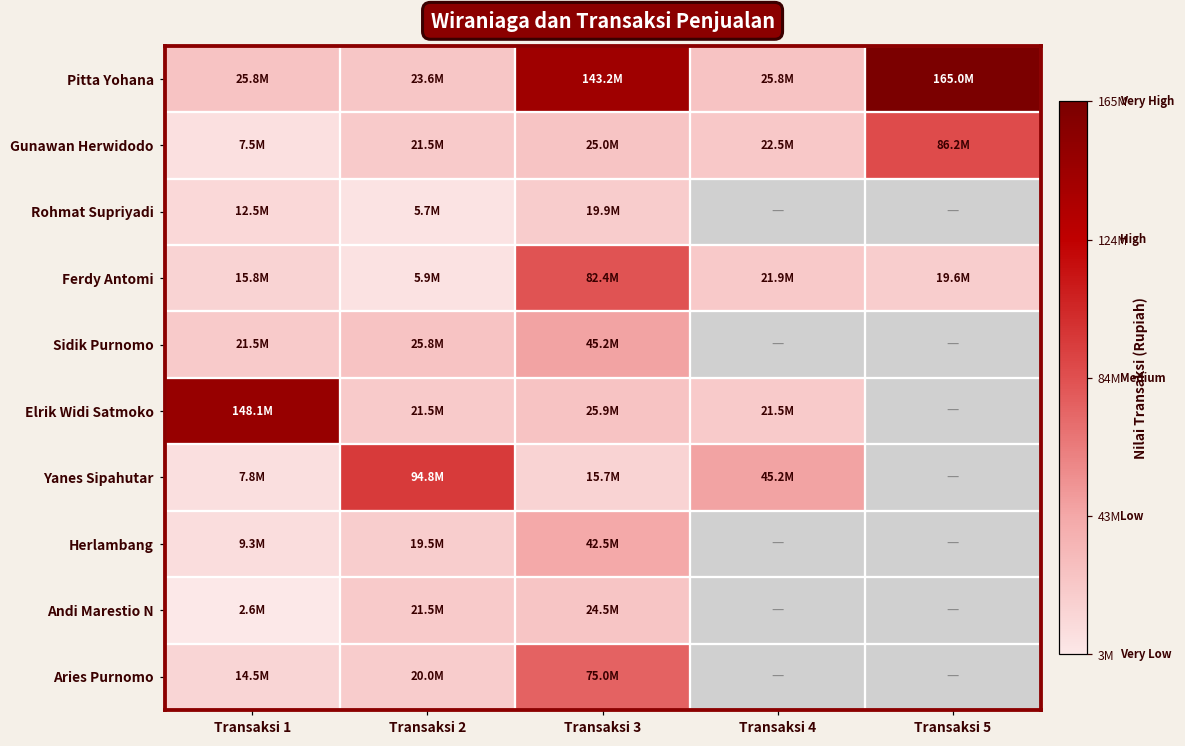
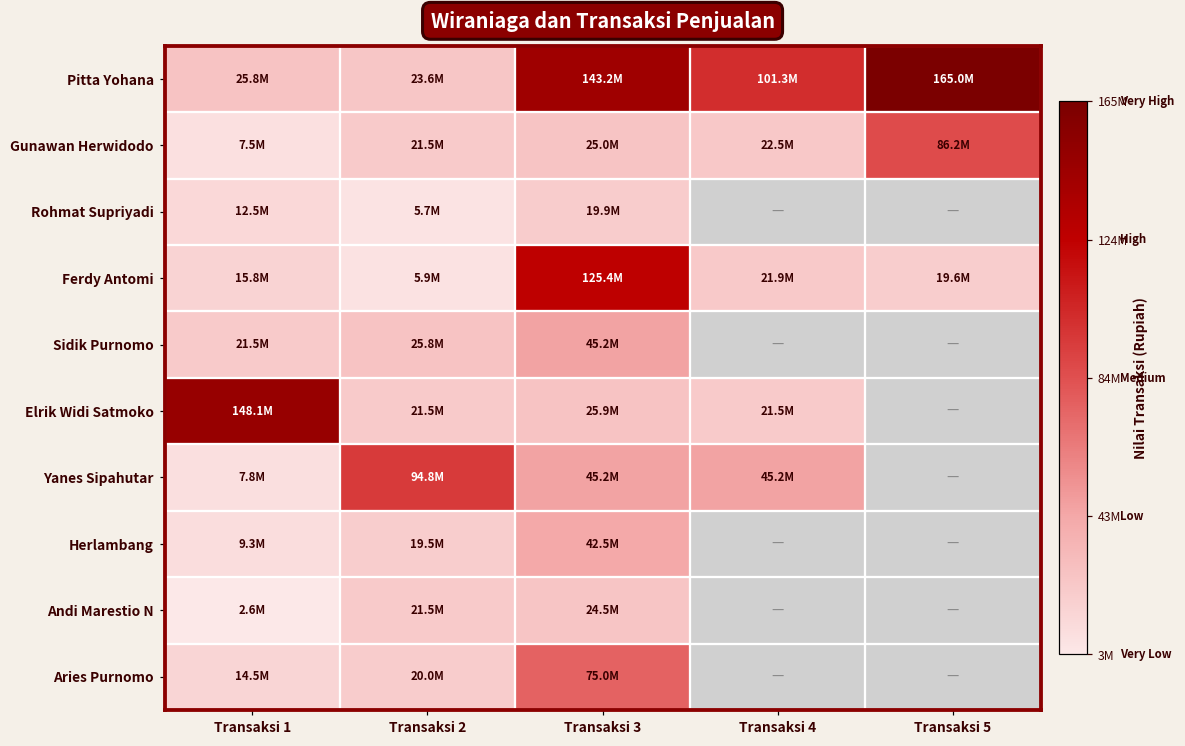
Pitta Yohana, Transaksi 4: 25.8M -> 101.3M
Ferdy Antomi, Transaksi 3: 82.4M -> 125.4M
Yanes Sipahutar, Transaksi 3: 15.7M -> 45.2M
